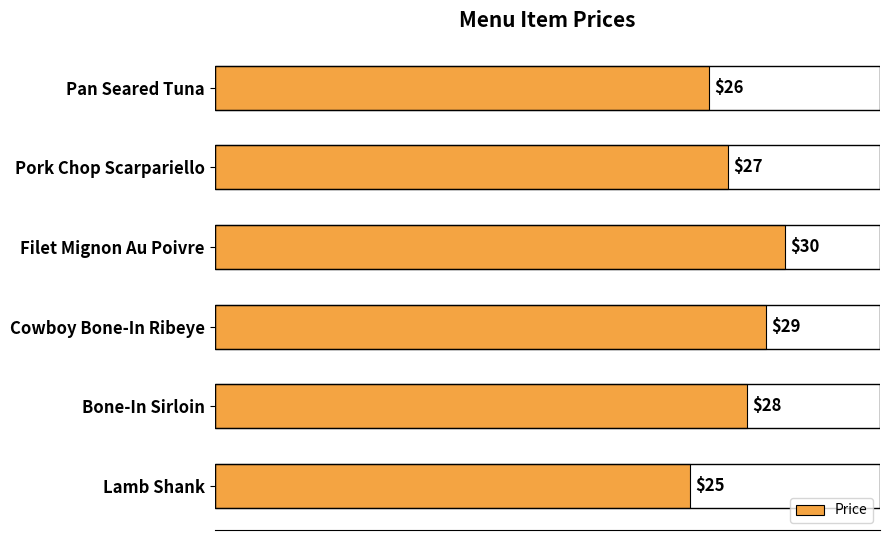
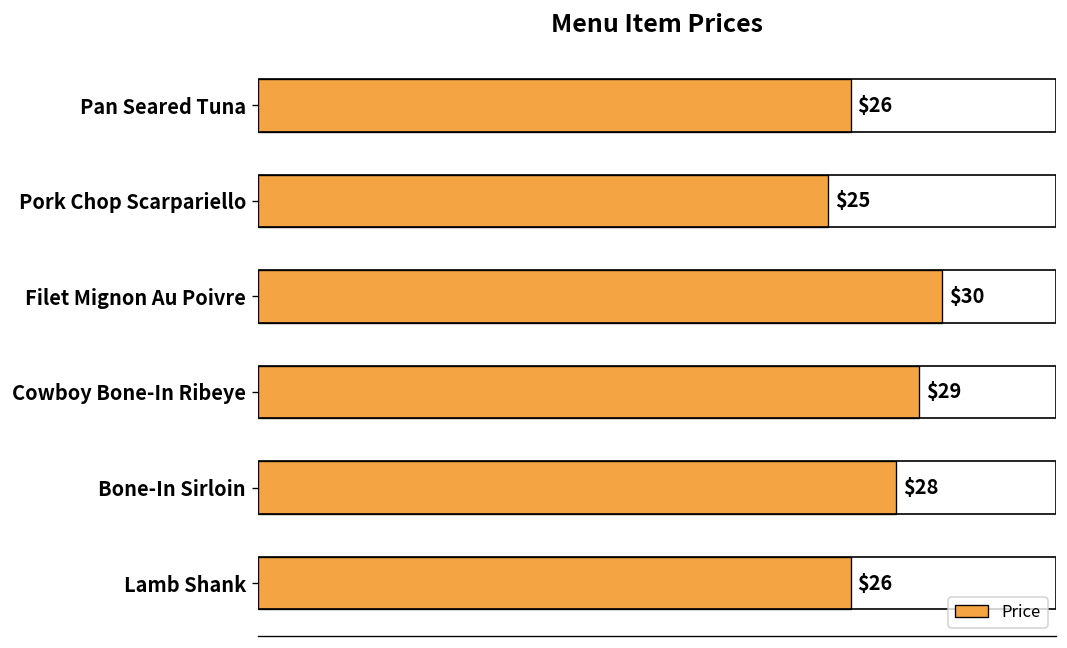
Pork Chop Scarpariello: $27 -> $25
Lamb Shank: $25 -> $26
